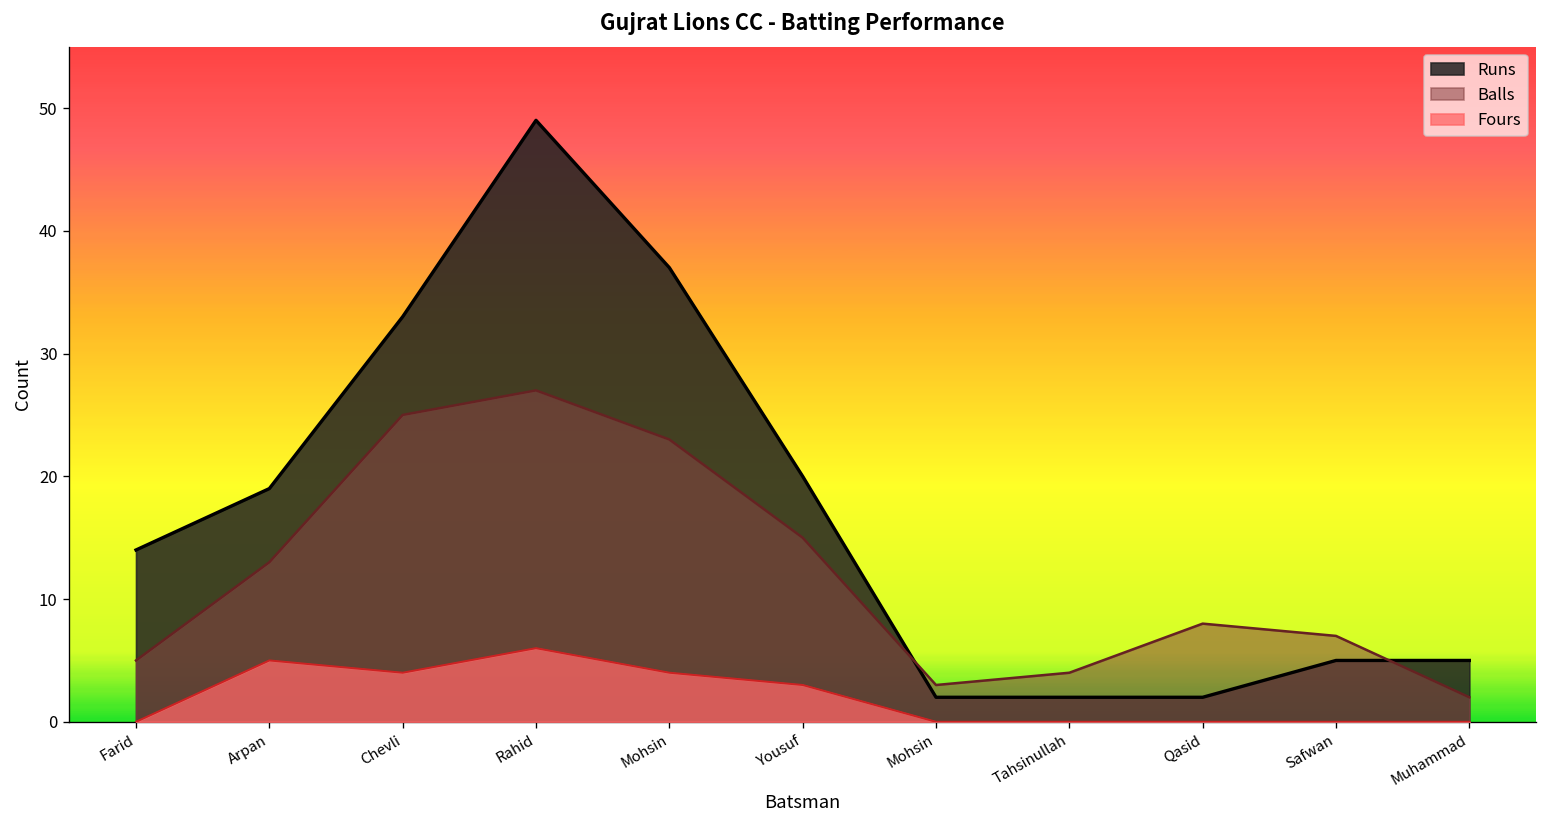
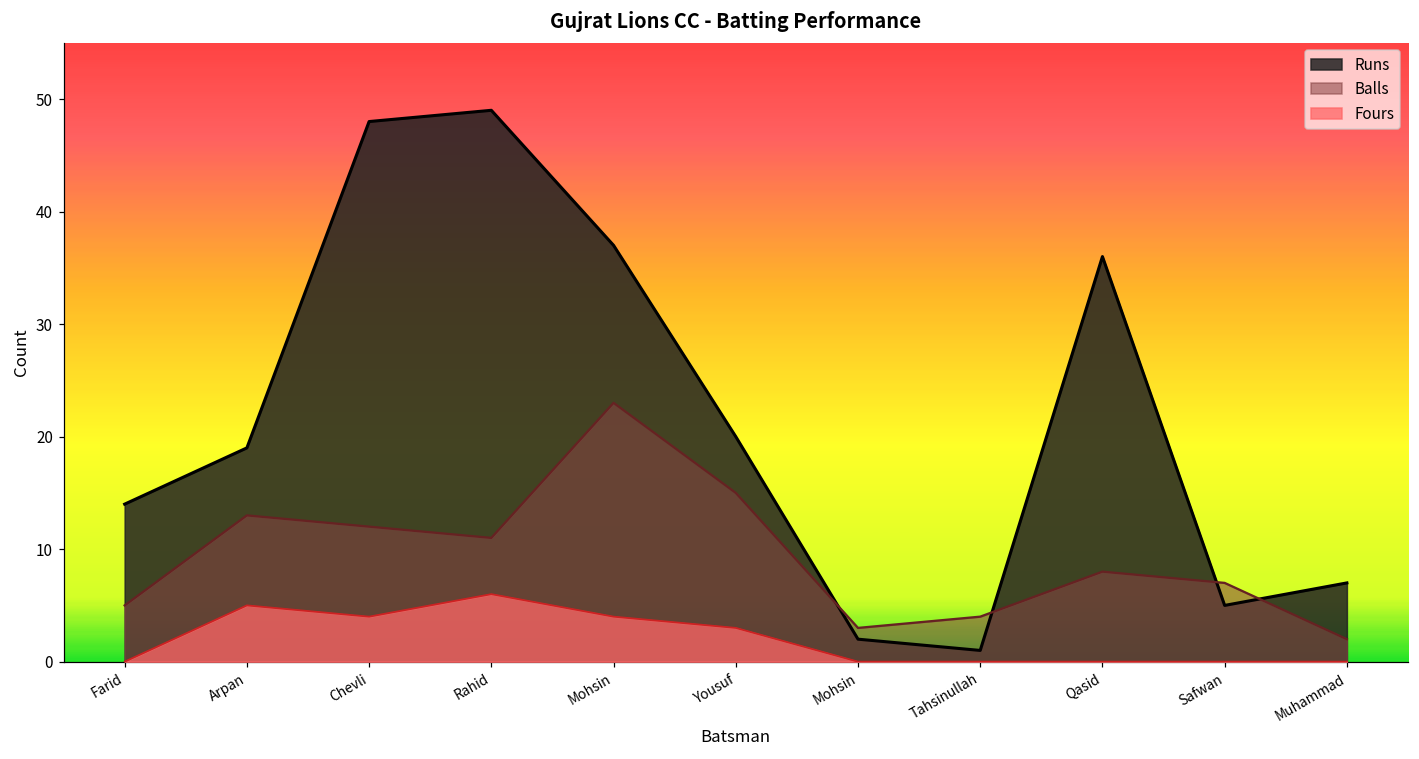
Runs, Chevli: 33 -> 48
Balls, Chevli: 25 -> 12
Balls, Rahid: 27 -> 11
Runs, Tahsinullah: 2 -> 1
Runs, Qasid: 2 -> 36
Runs, Muhammad: 5 -> 7
